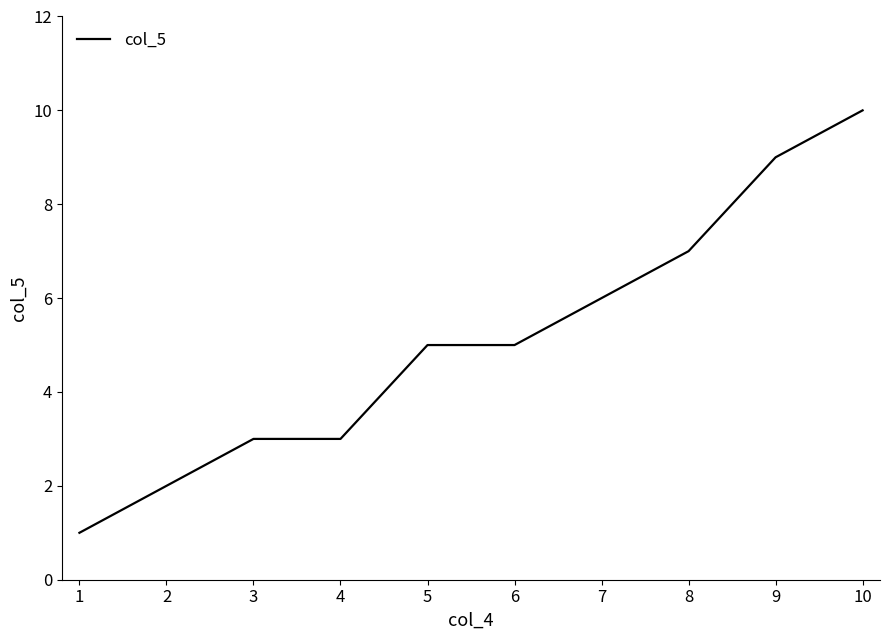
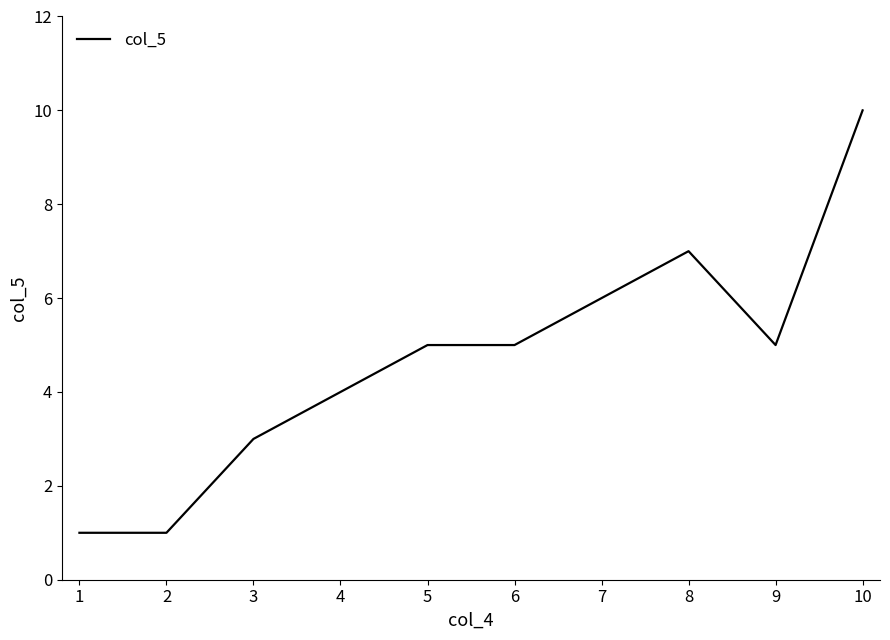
2: 2 -> 1
4: 3 -> 4
9: 9 -> 5
